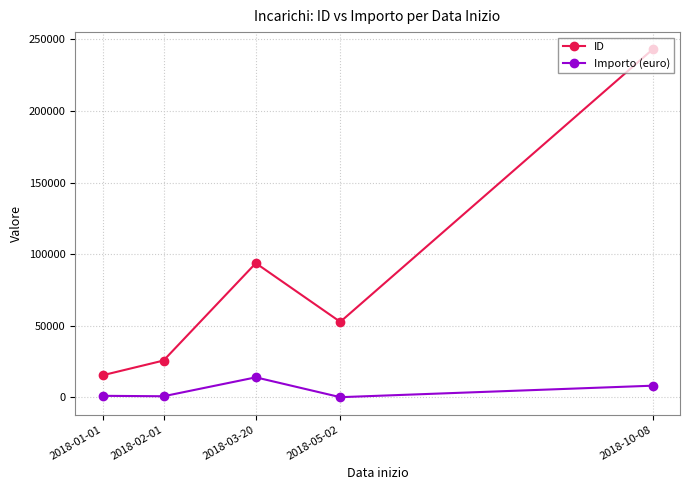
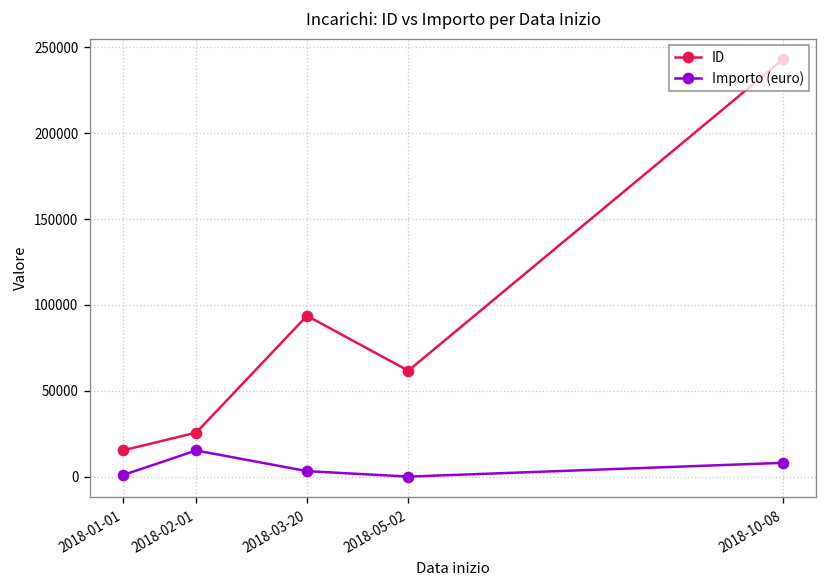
Importo (euro), 2018-02-01: 1000 -> 15000
Importo (euro), 2018-03-20: 14000 -> 3000
ID, 2018-05-02: 53000 -> 62000
